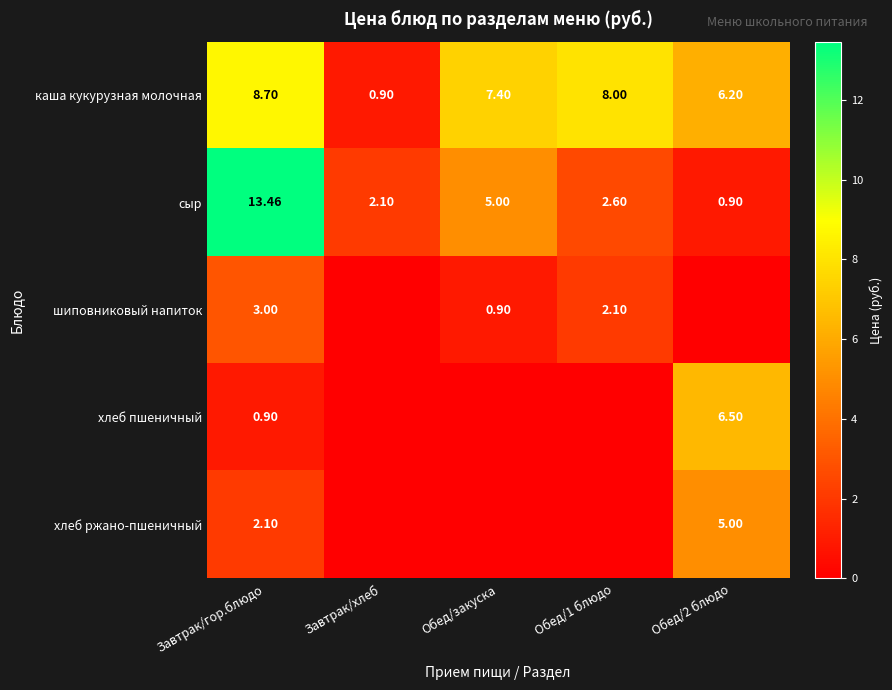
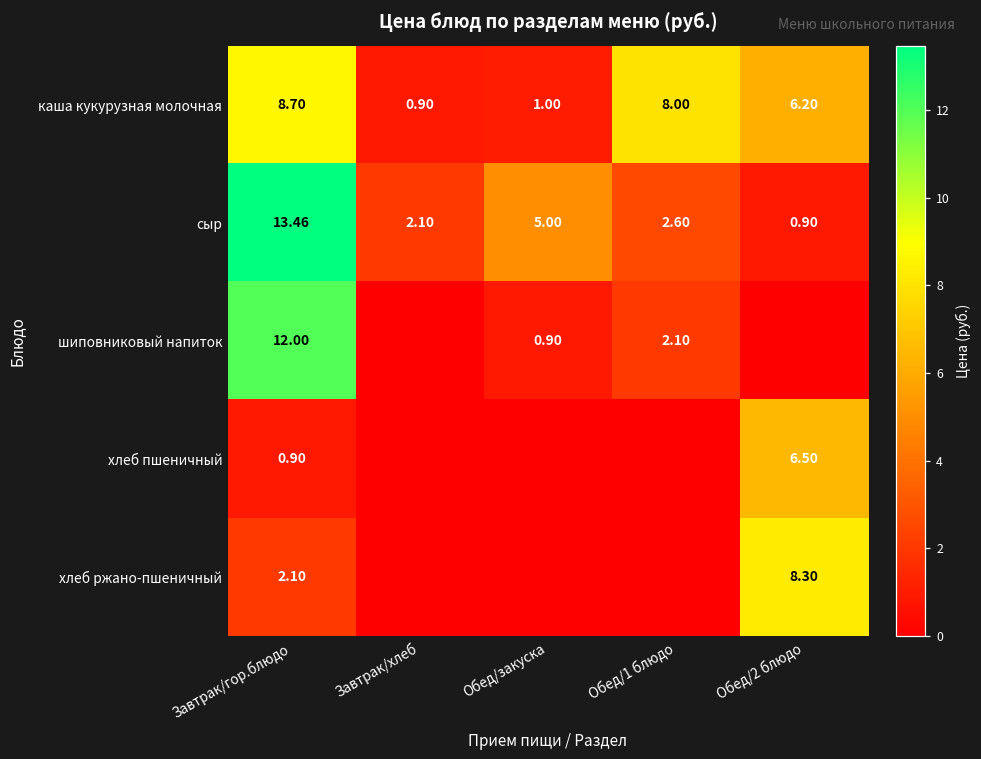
каша кукурузная молочная, Обед/закуска: 7.40 -> 1.00
шиповниковый напиток, Завтрак/гор.блюдо: 3.00 -> 12.00
хлеб ржано-пшеничный, Обед/2 блюдо: 5.00 -> 8.30
